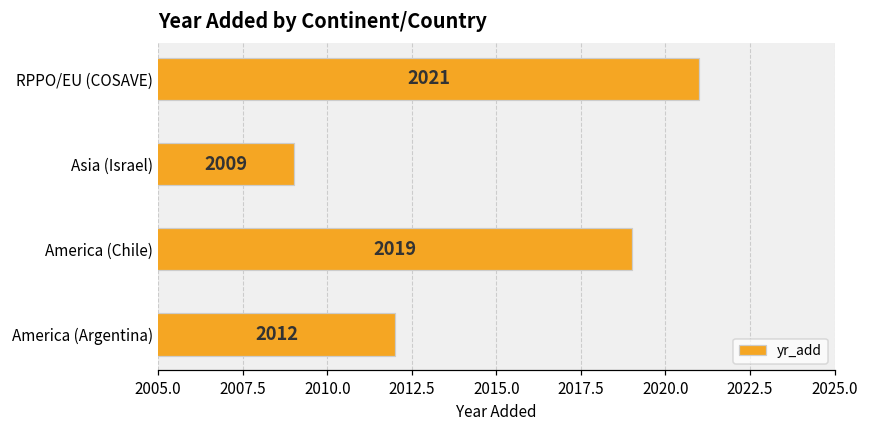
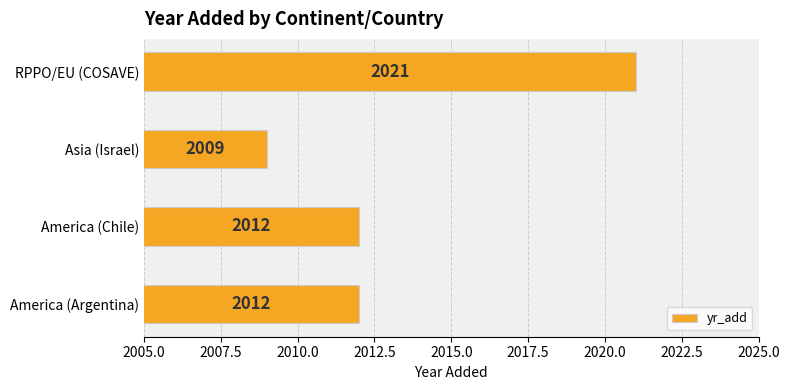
America (Chile): 2019 -> 2012
